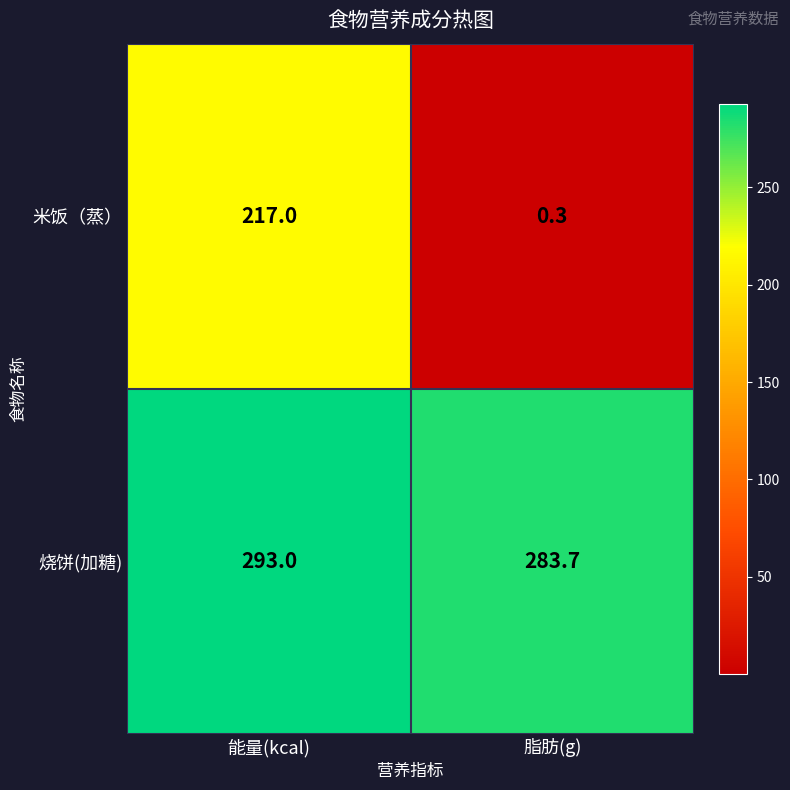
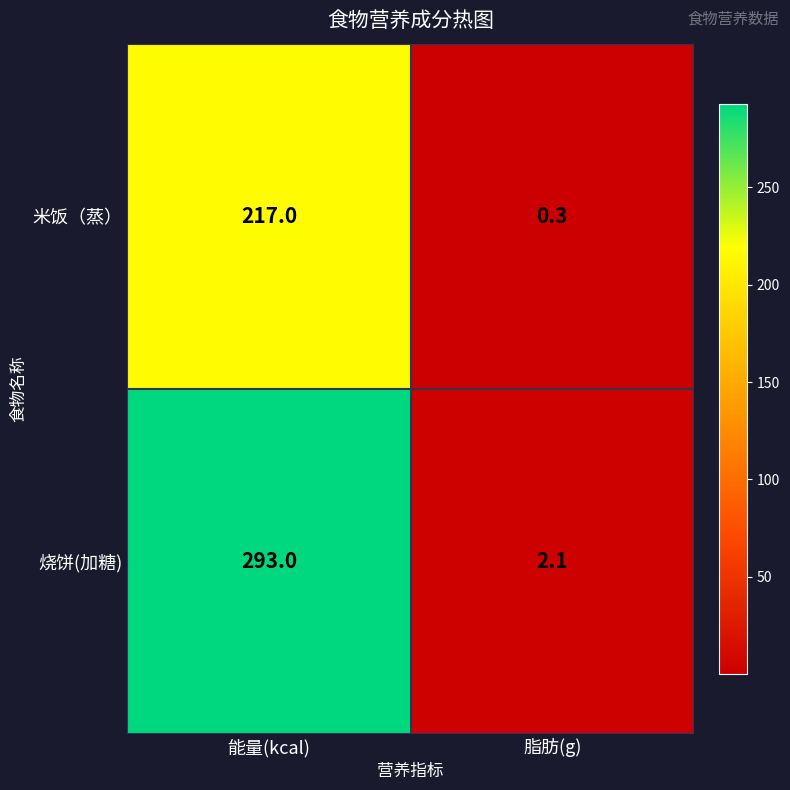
烧饼(加糖), 脂肪(g): 283.7 -> 2.1
